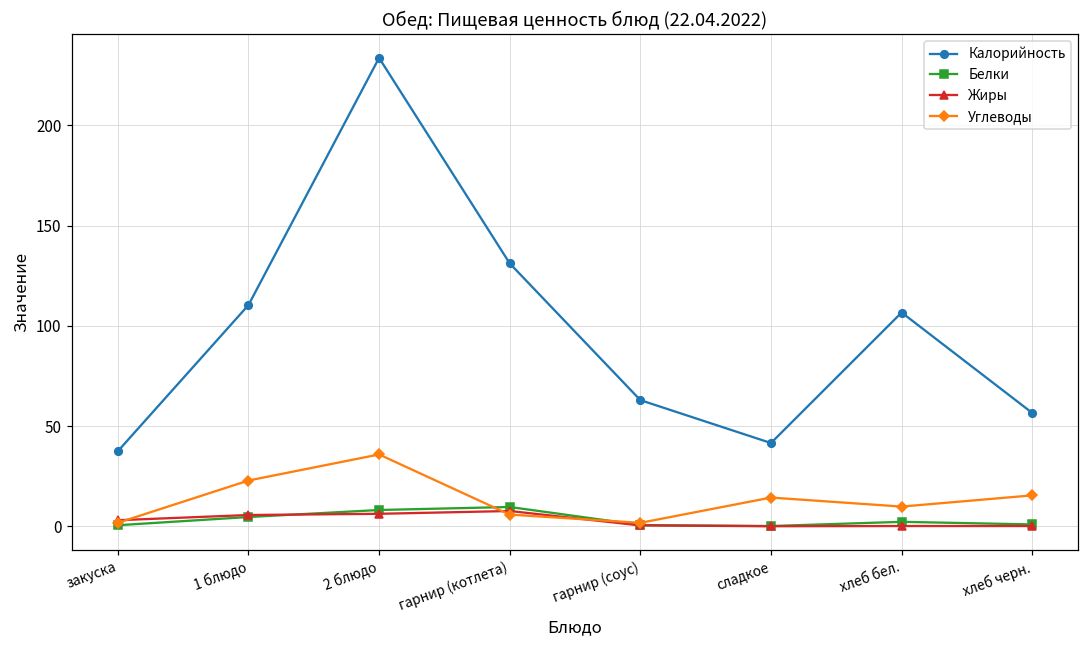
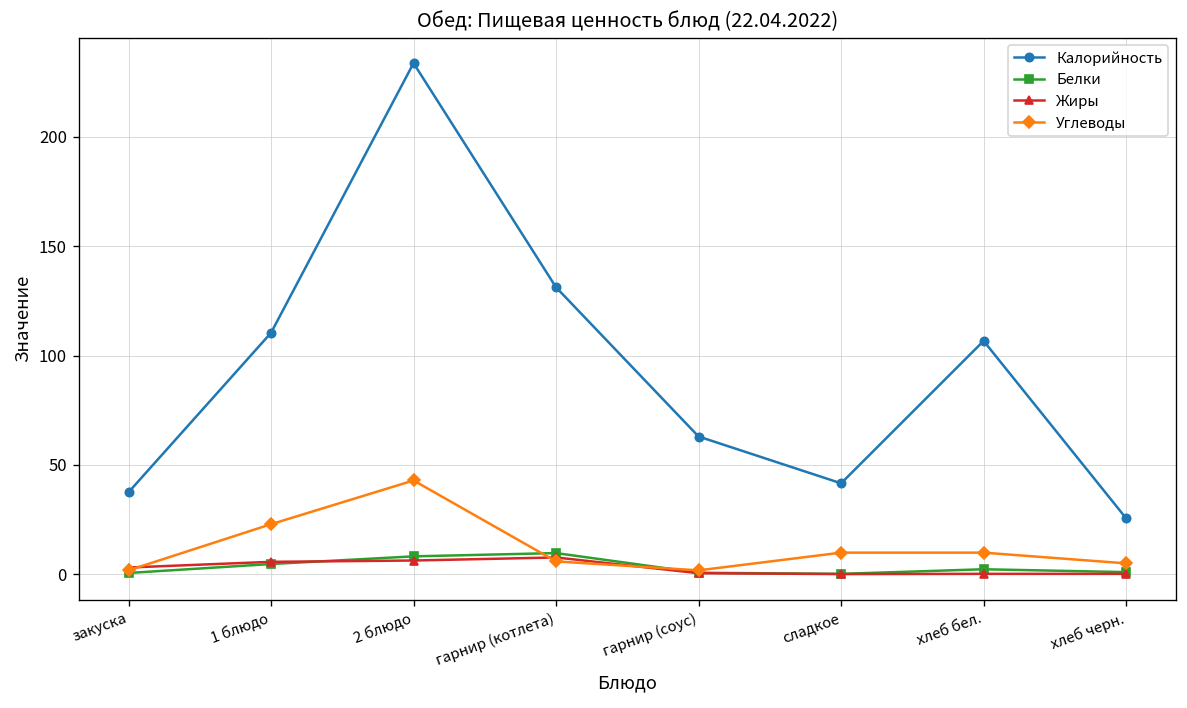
Углеводы, 2 блюдо: 36 -> 43
Углеводы, сладкое: 14 -> 10
Калорийность, хлеб черн.: 57 -> 26
Углеводы, хлеб черн.: 16 -> 5
